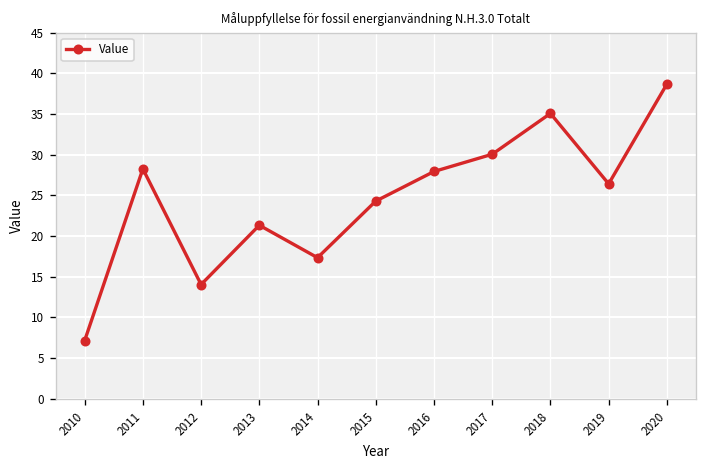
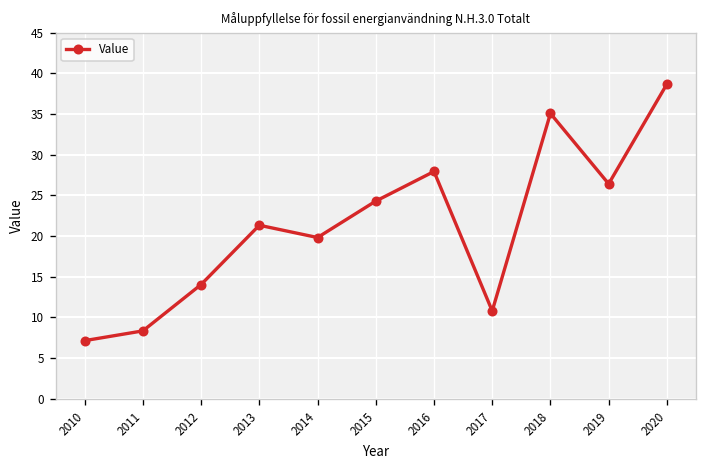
2011: 28 -> 8
2014: 17 -> 20
2017: 30 -> 11
